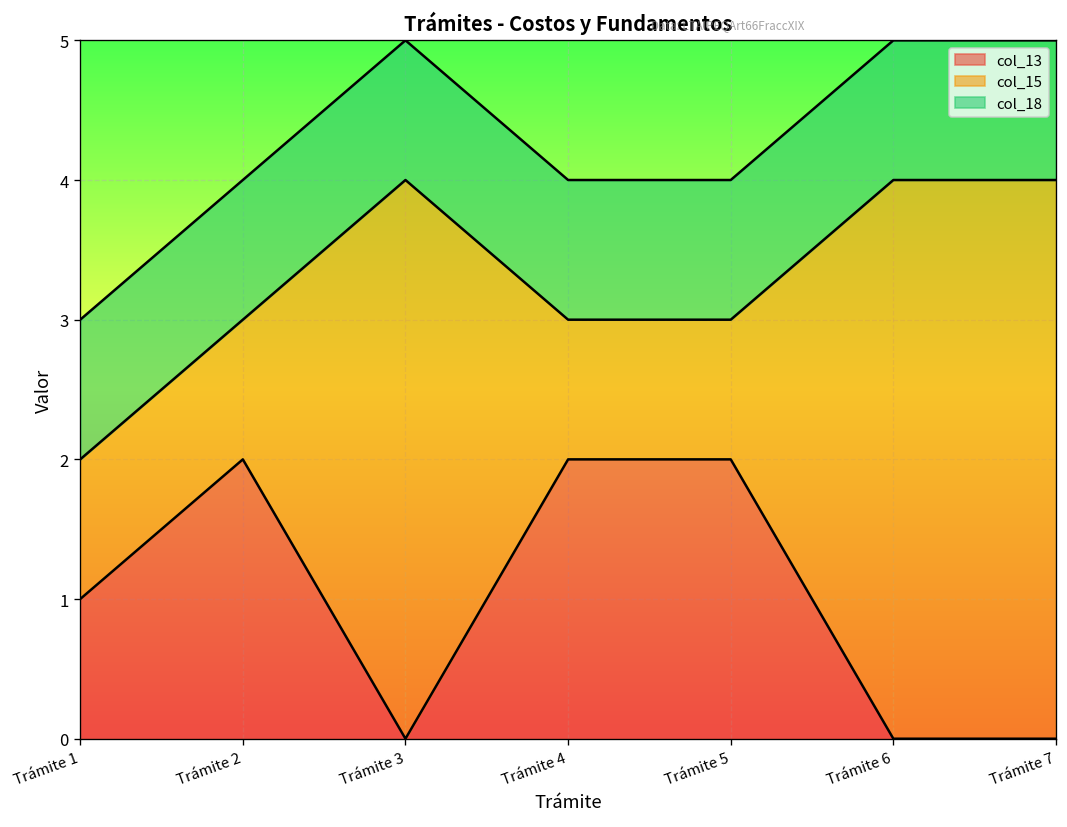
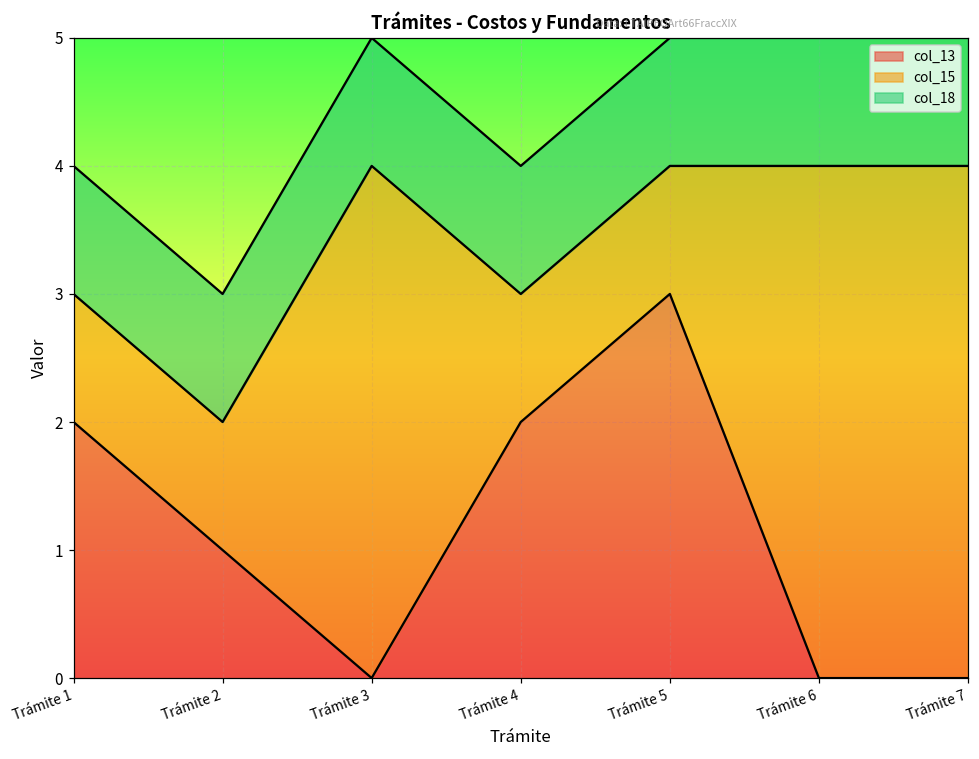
col_13, Trámite 1: 1 -> 2
col_13, Trámite 2: 2 -> 1
col_13, Trámite 5: 2 -> 3
